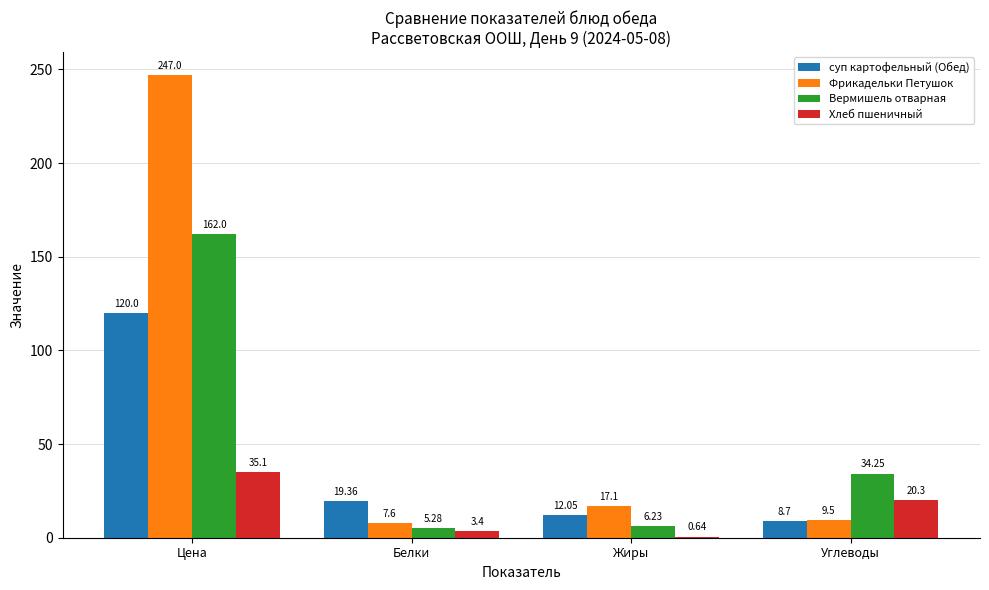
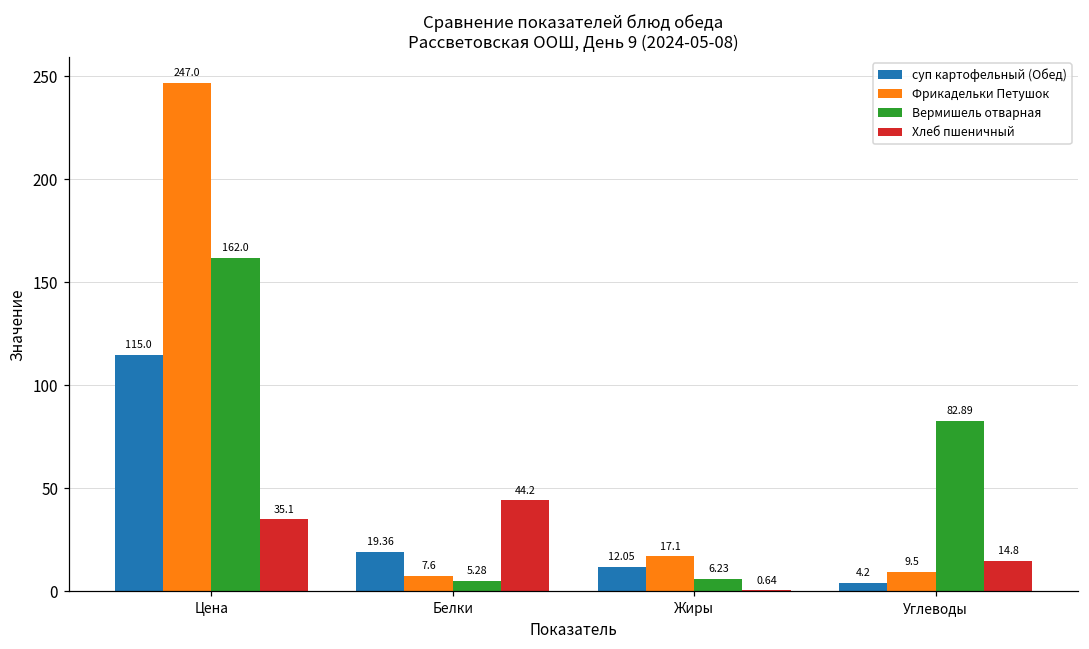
суп картофельный (Обед), Цена: 120.0 -> 115.0
Хлеб пшеничный, Белки: 3.4 -> 44.2
суп картофельный (Обед), Углеводы: 8.7 -> 4.2
Вермишель отварная, Углеводы: 34.25 -> 82.89
Хлеб пшеничный, Углеводы: 20.3 -> 14.8
